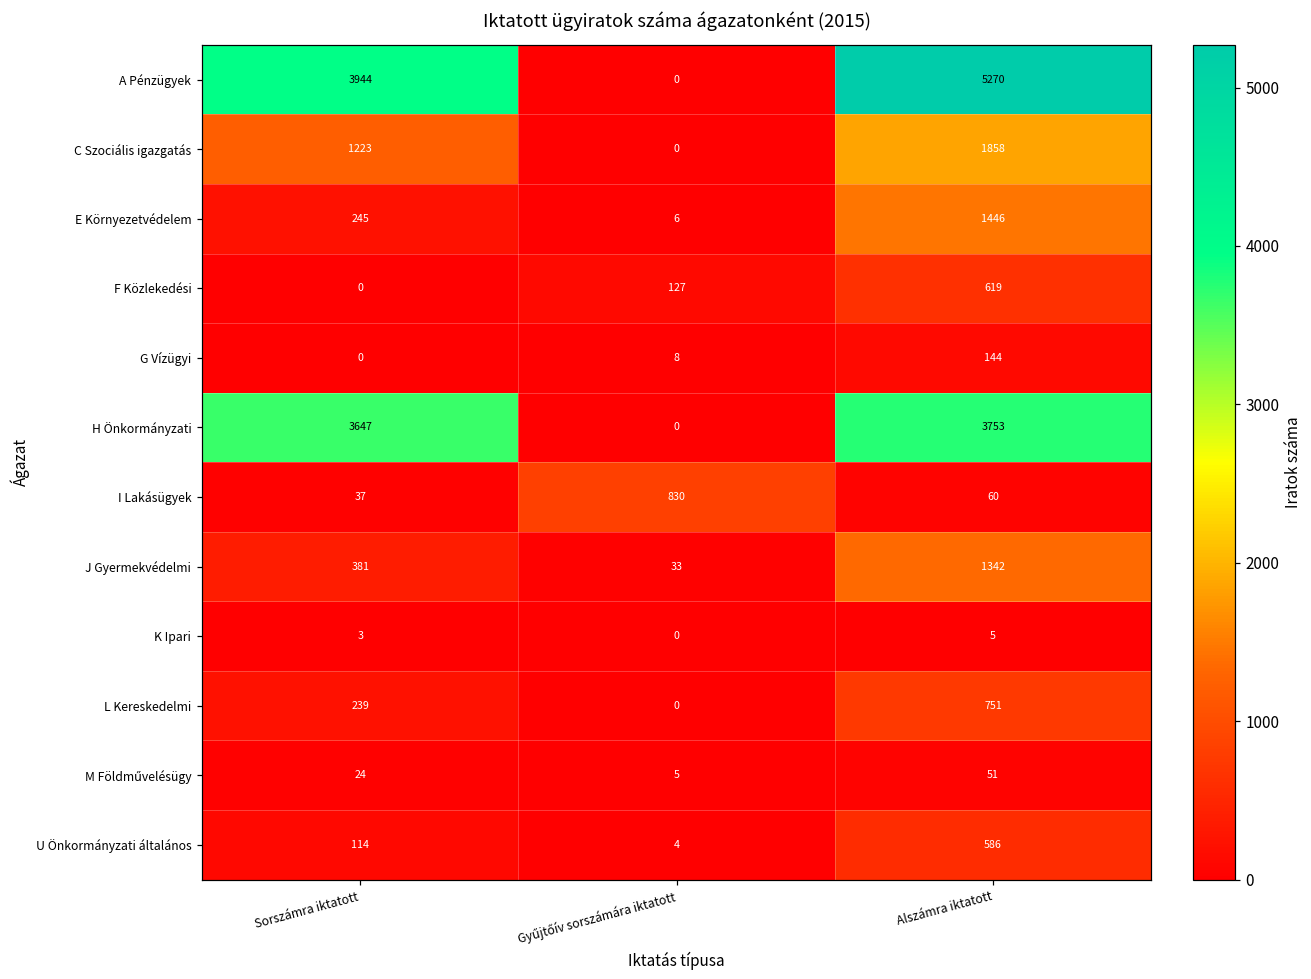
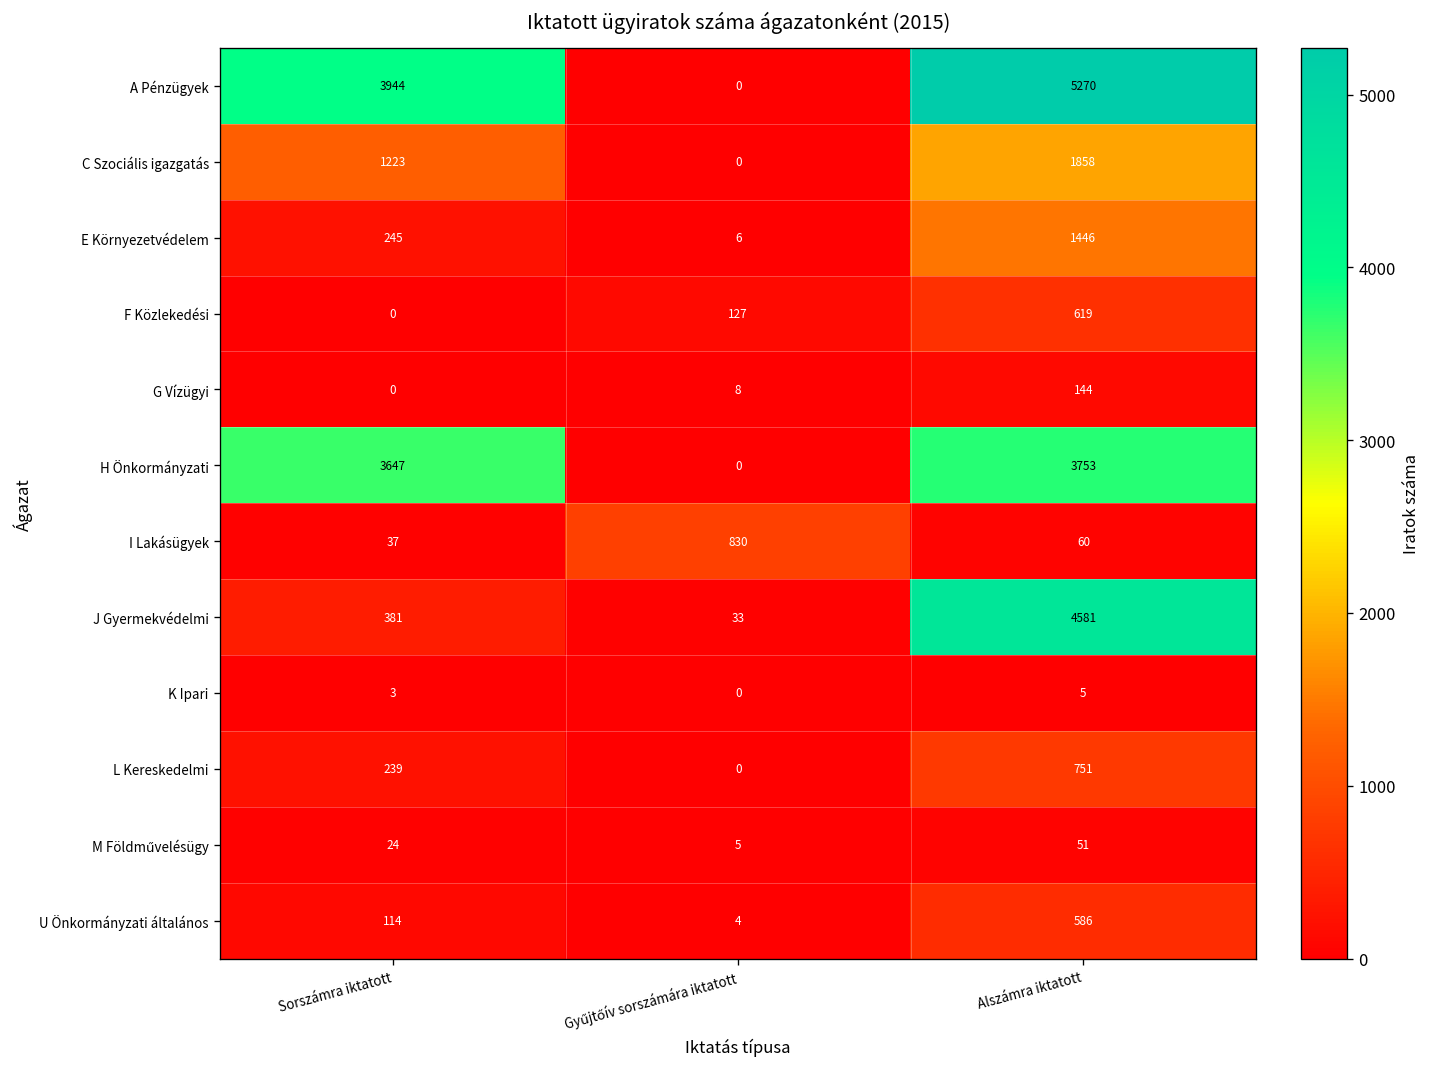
J Gyermekvédelmi, Alszámra iktatott: 1342 -> 4581
